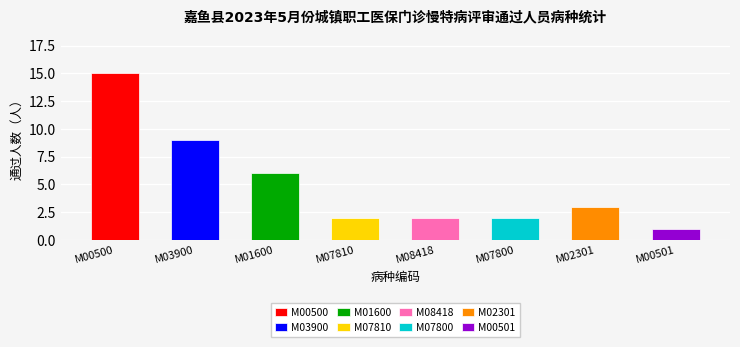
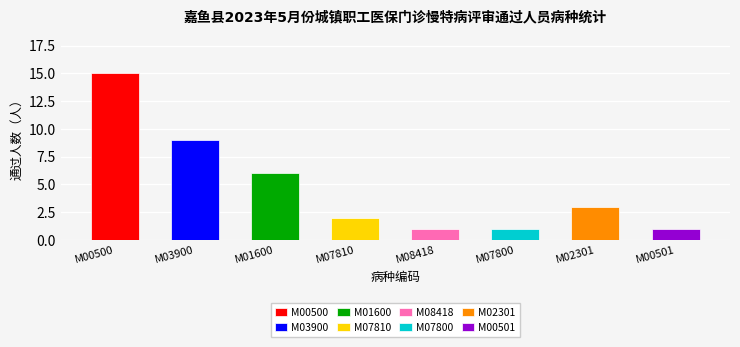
M08418: 2 -> 1
M07800: 2 -> 1
